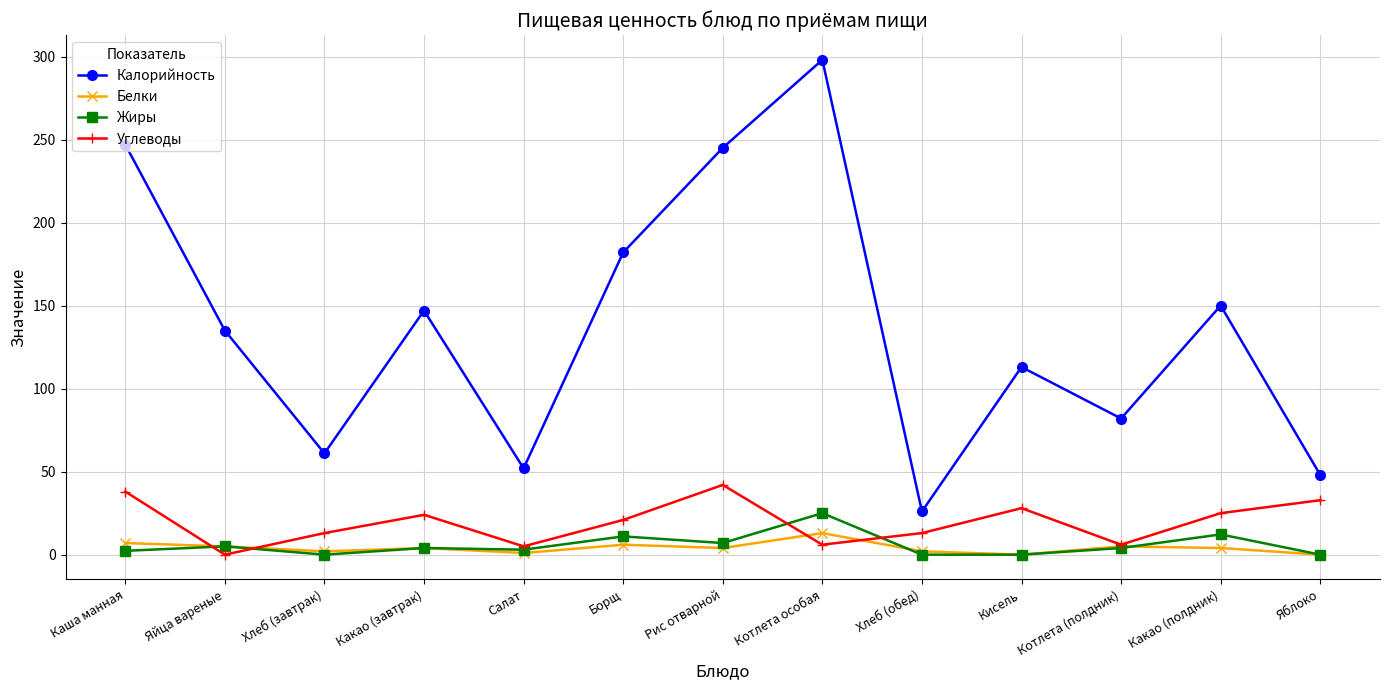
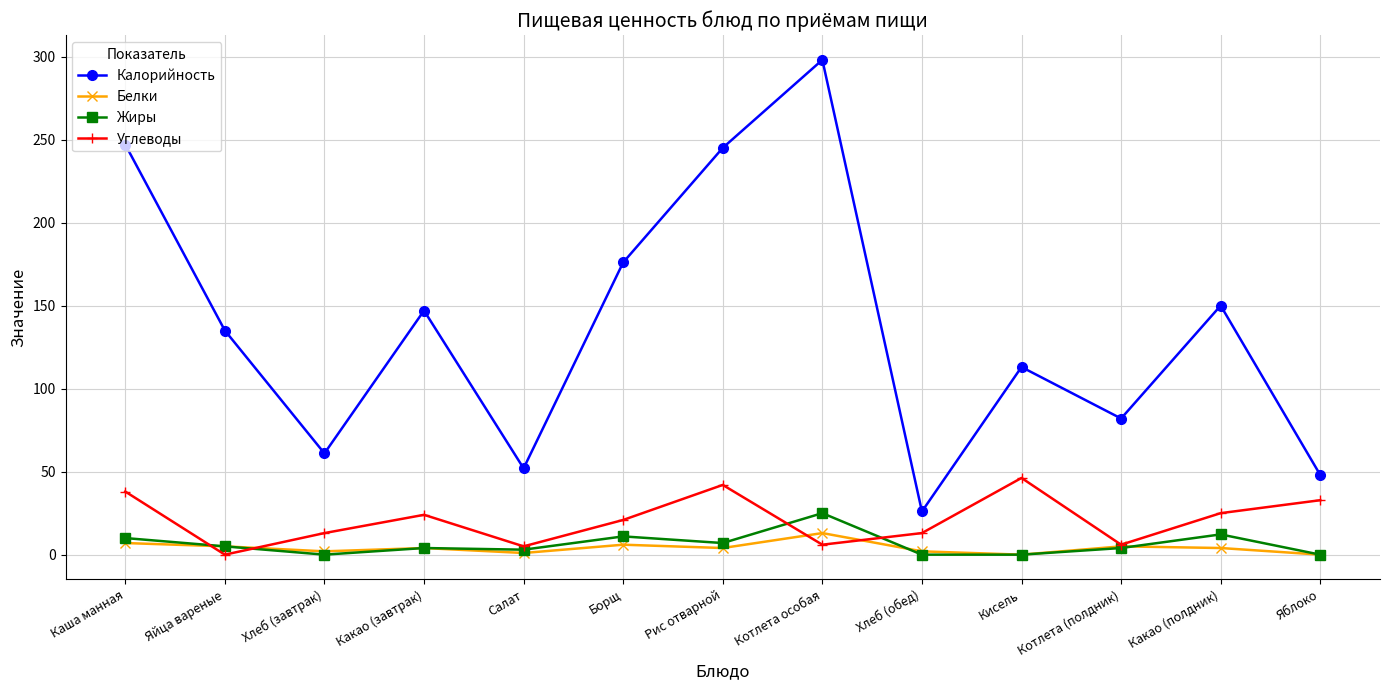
Жиры, Каша манная: 2 -> 10
Калорийность, Борщ: 182 -> 176
Углеводы, Кисель: 28 -> 46
